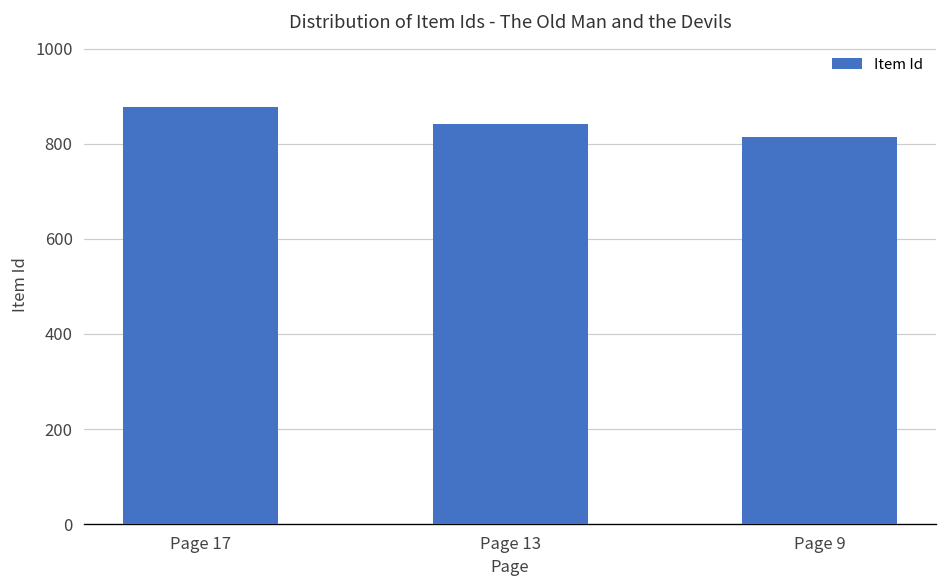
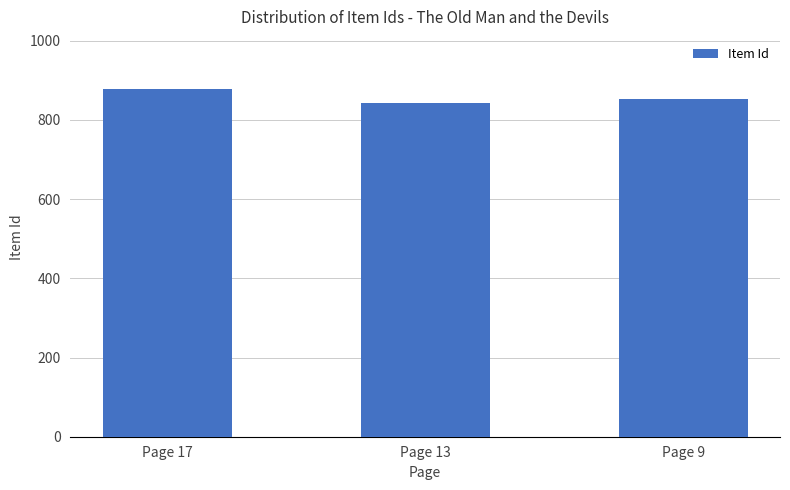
Page 9: 820 -> 850
